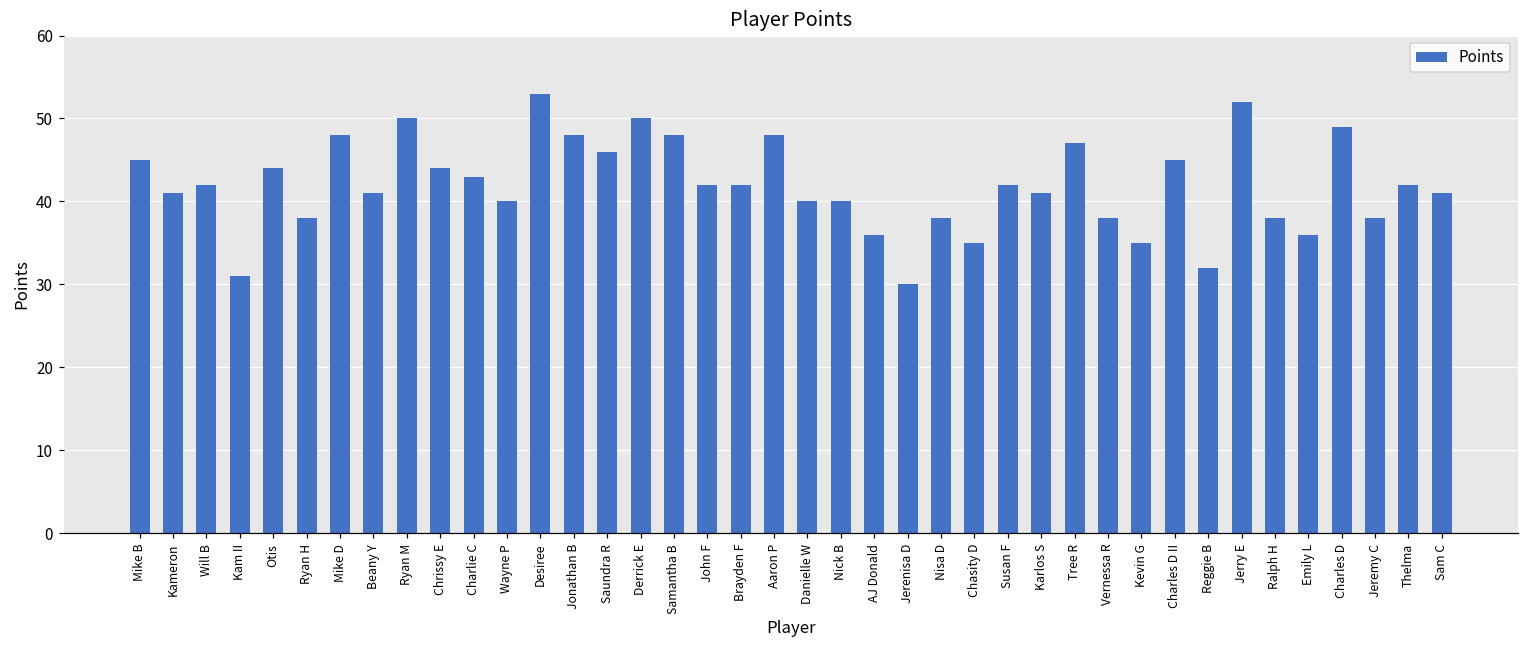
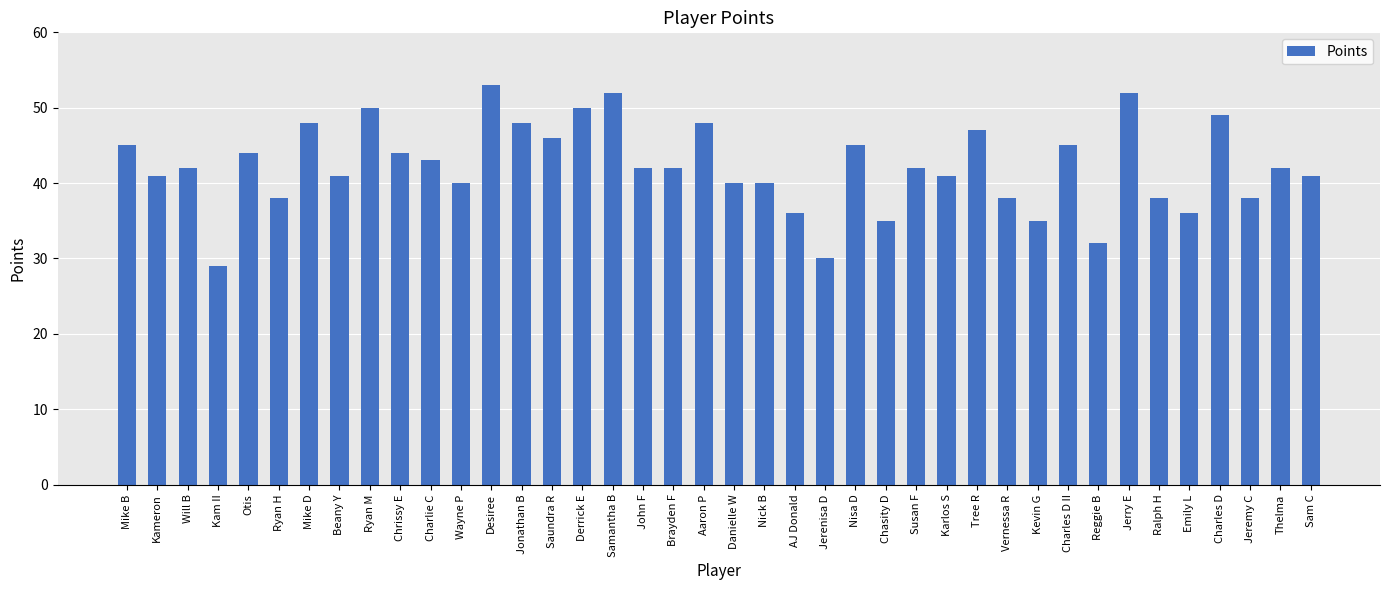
Kam II: 31 -> 29
Samantha B: 48 -> 52
Nisa D: 38 -> 45
